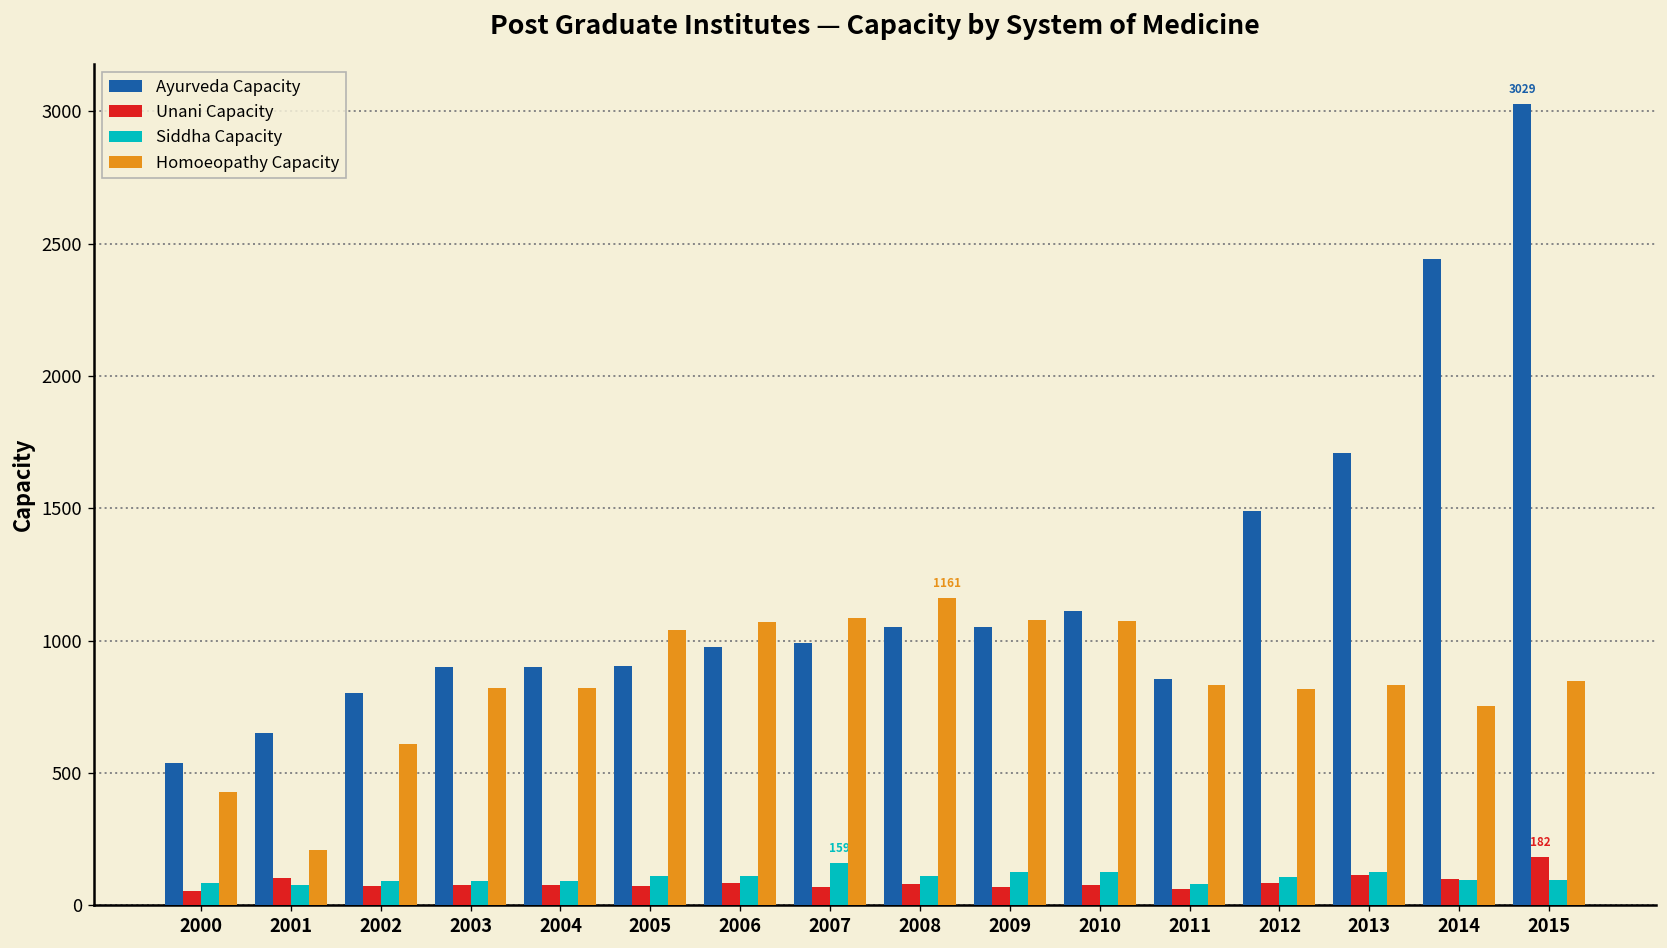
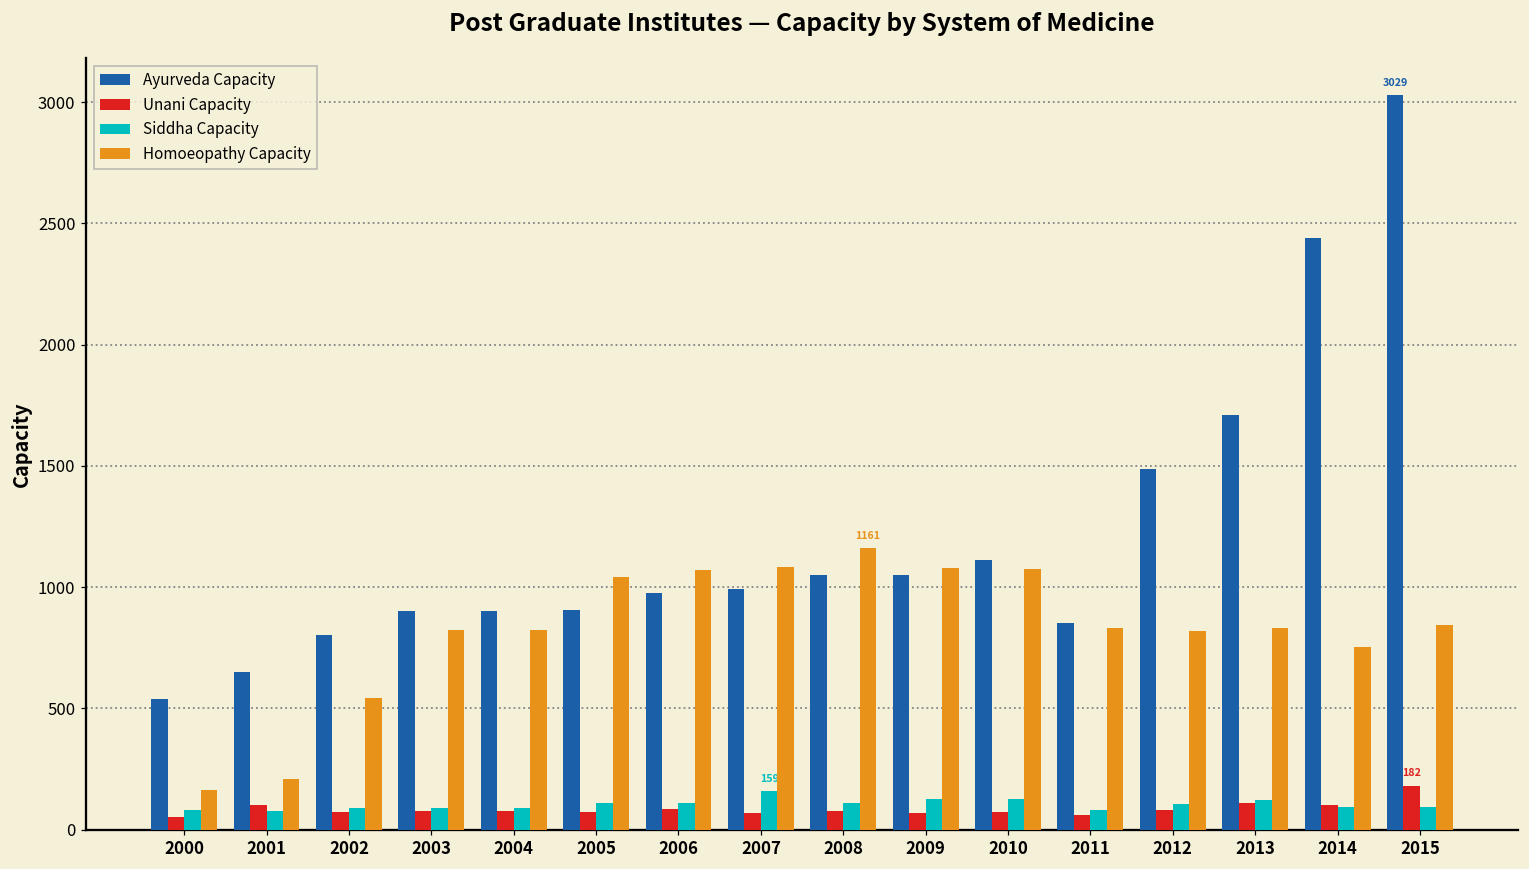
Homoeopathy Capacity, 2000: 430 -> 170
Homoeopathy Capacity, 2002: 610 -> 540
